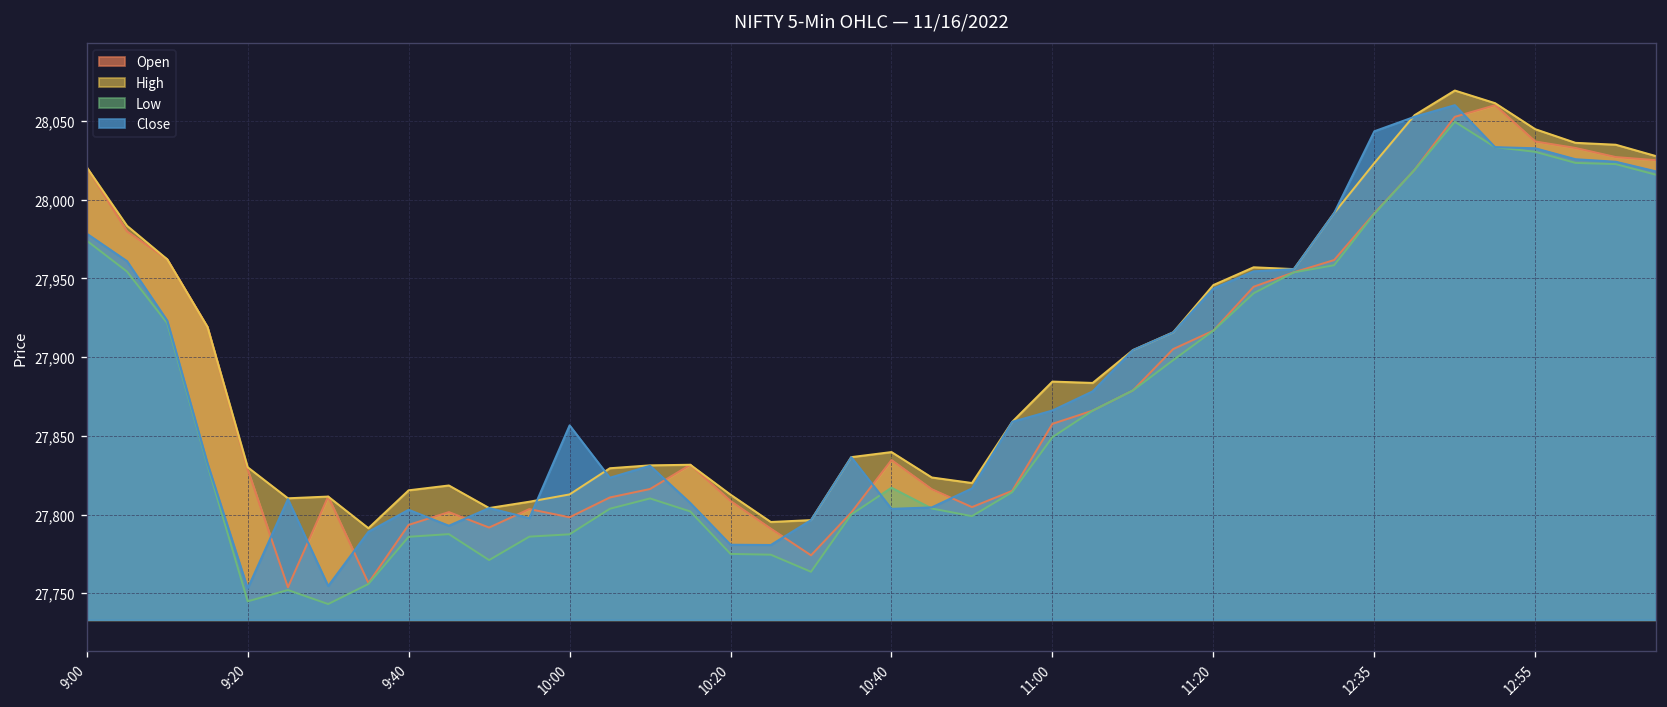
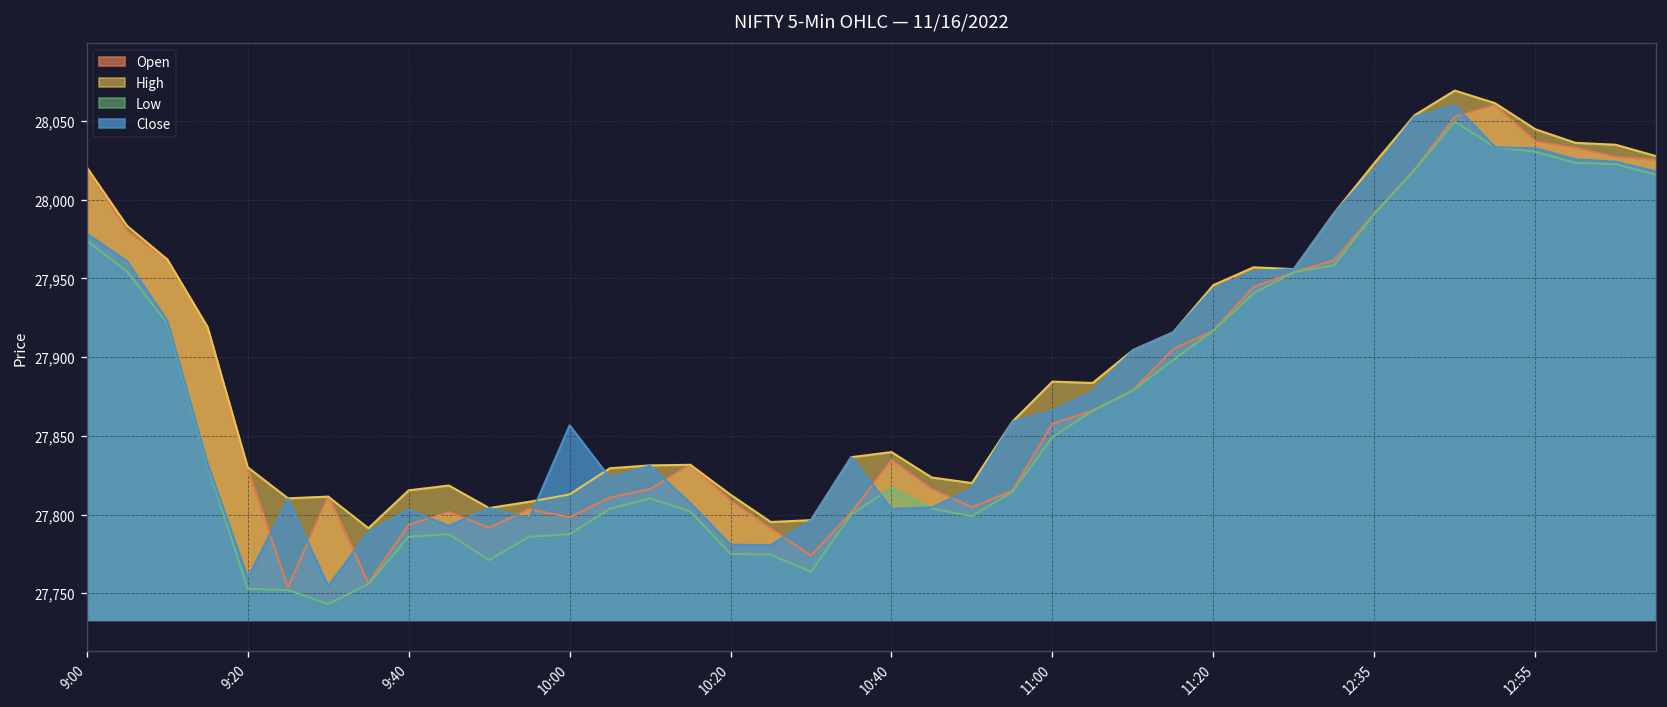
Low, 9:20: 27,745 -> 27,753
Close, 9:20: 27,753 -> 27,760
Close, 12:35: 28,043 -> 28,019
